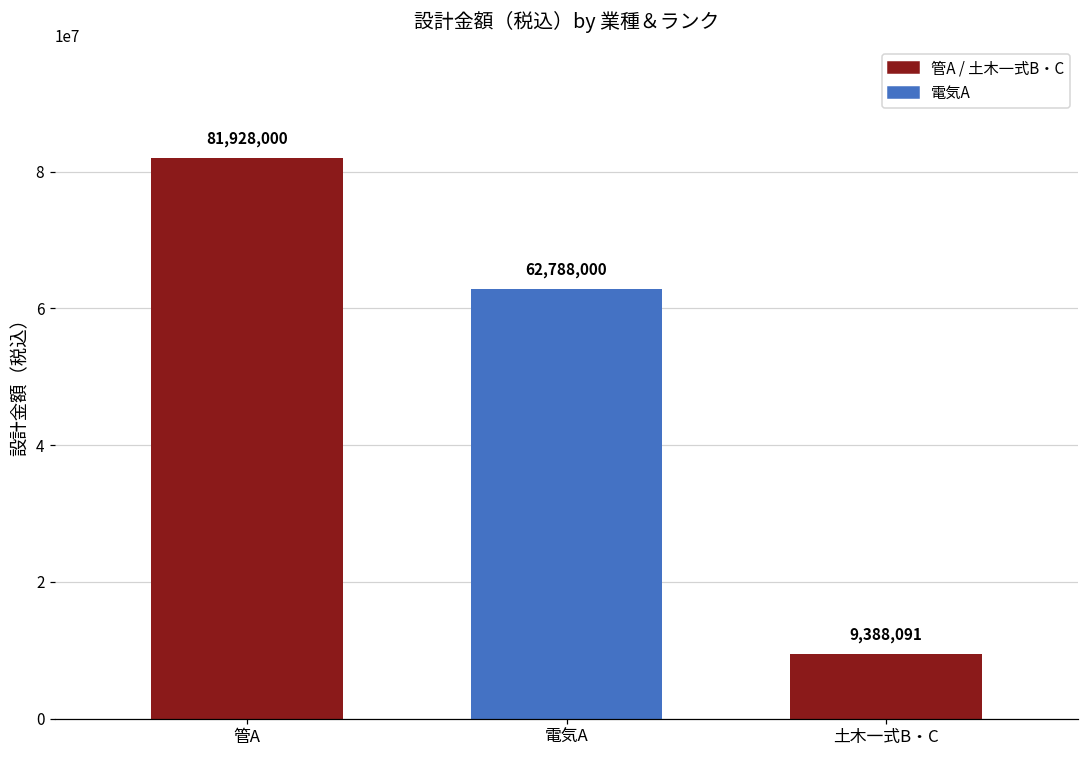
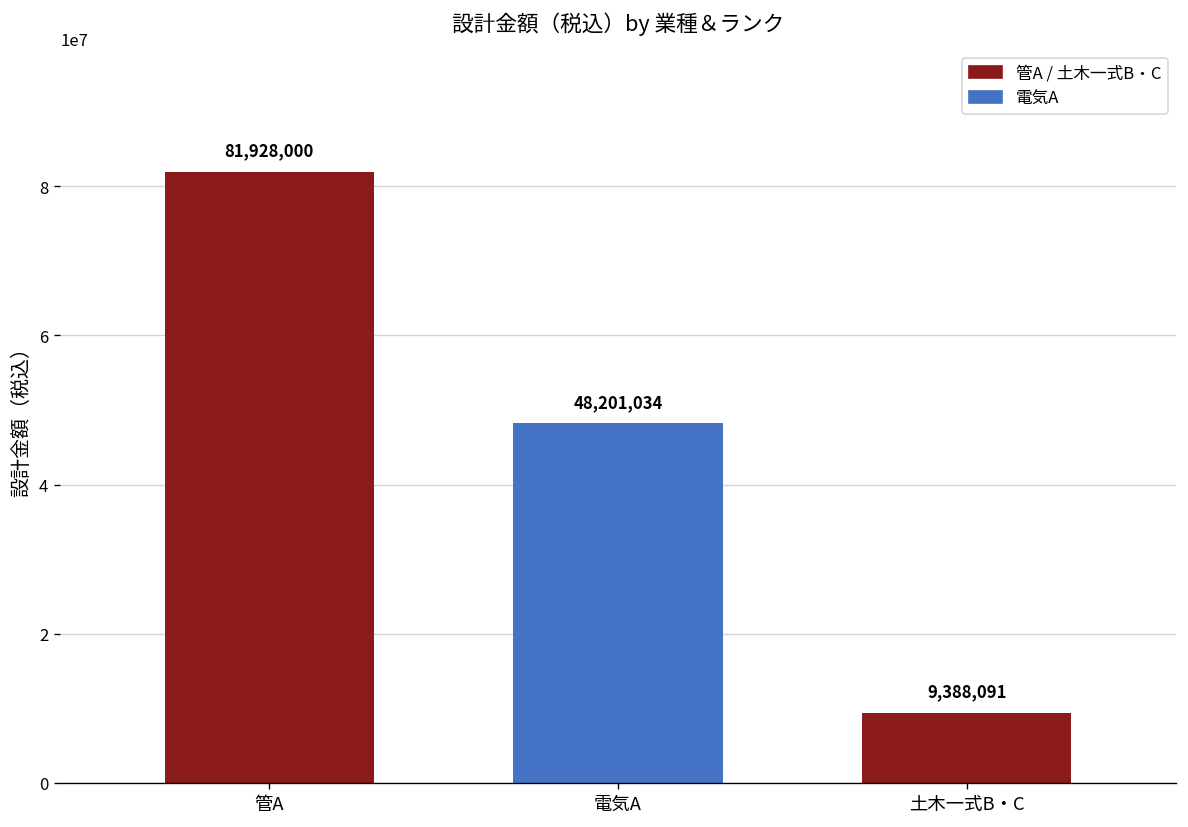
電気A: 62,788,000 -> 48,201,034
